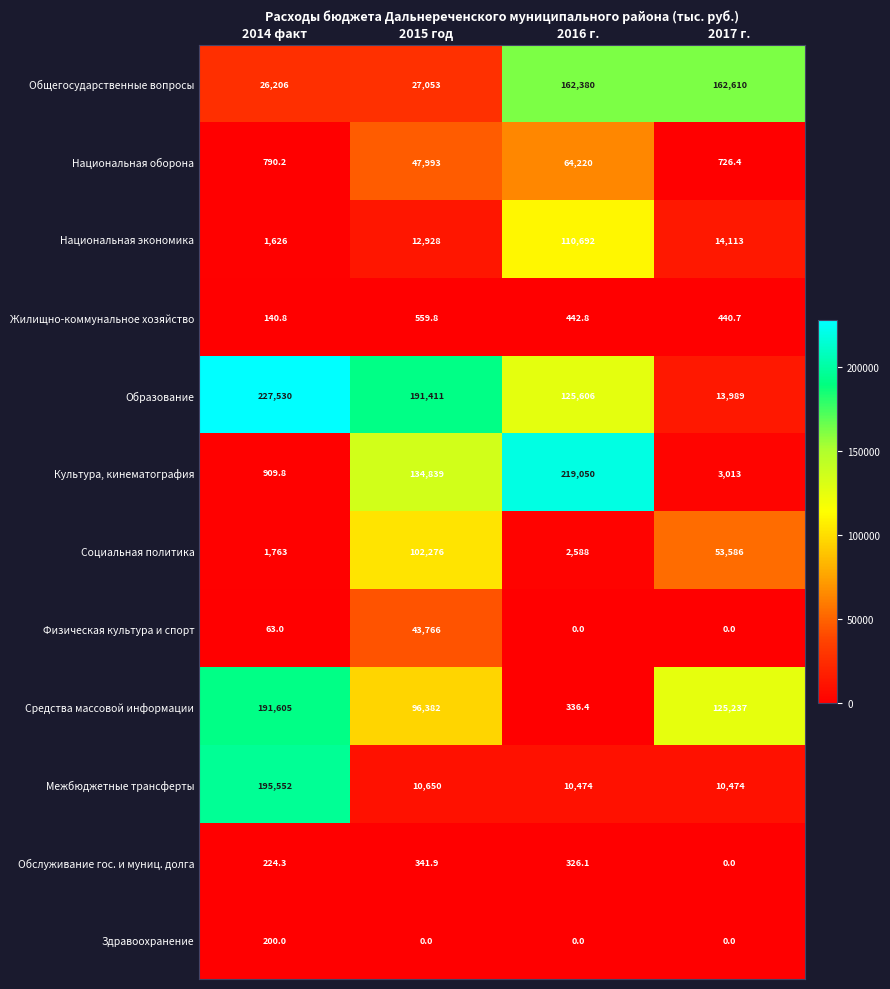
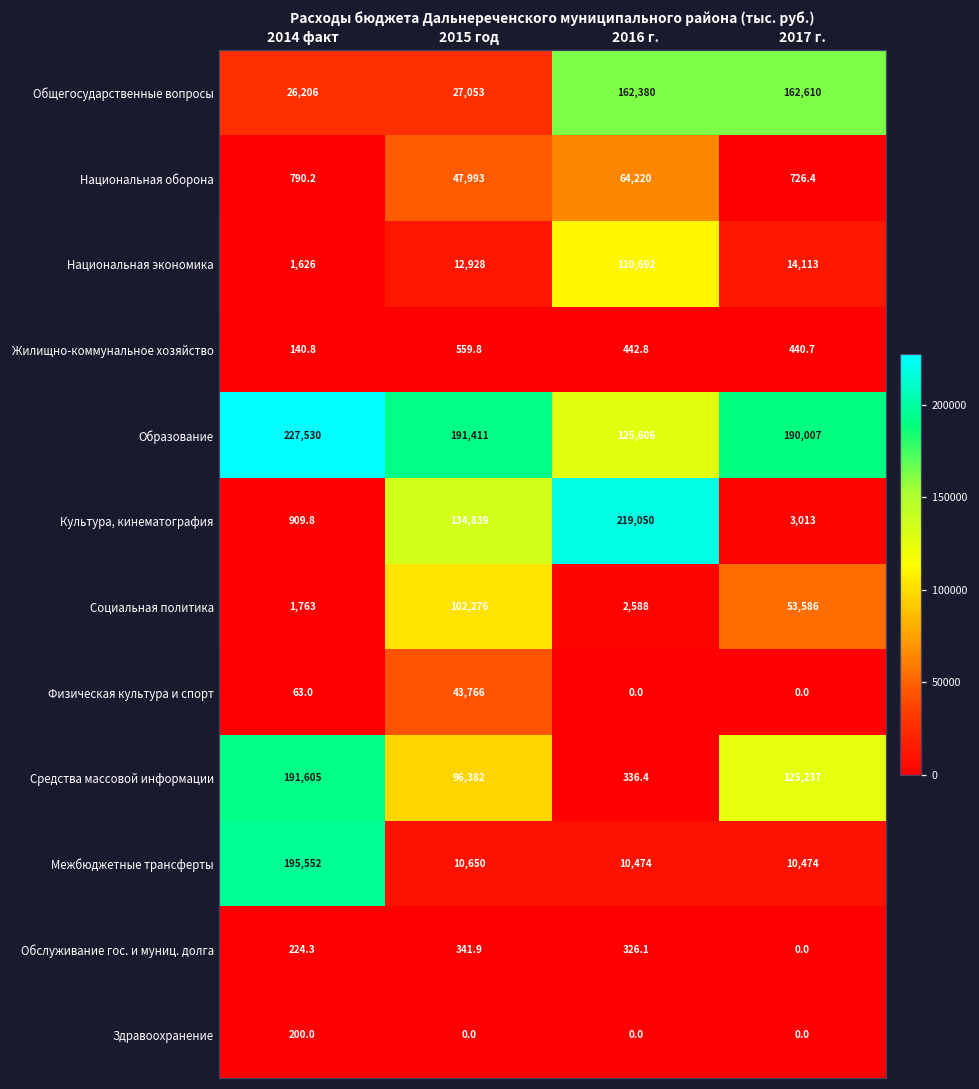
Образование, 2017 г.: 13,989 -> 190,007
